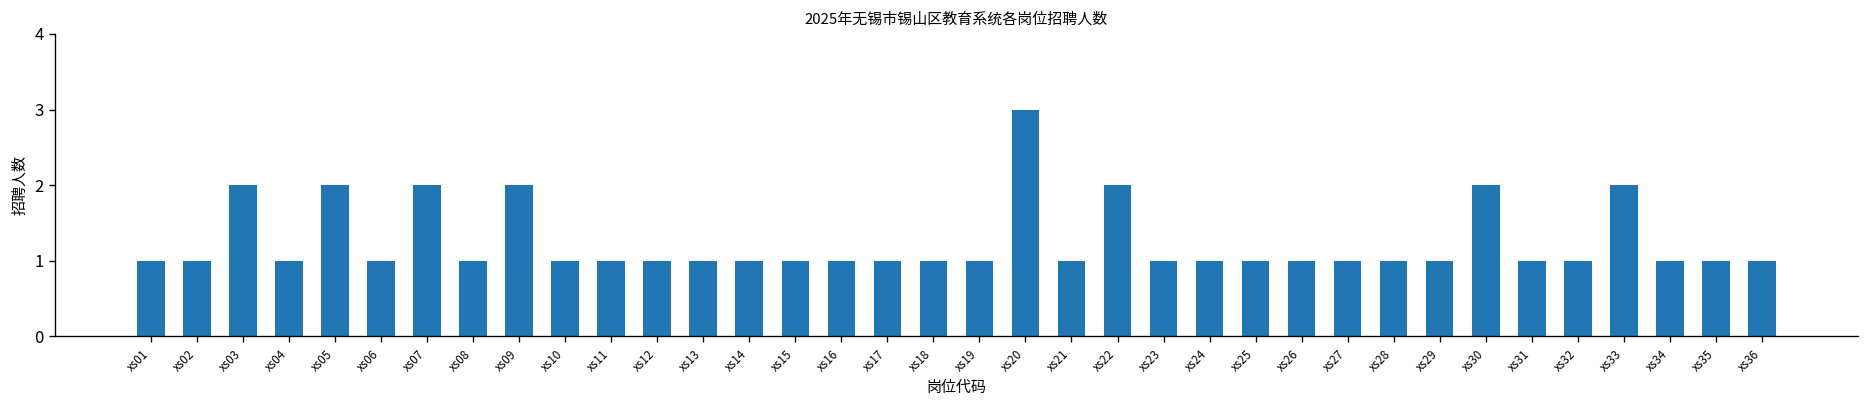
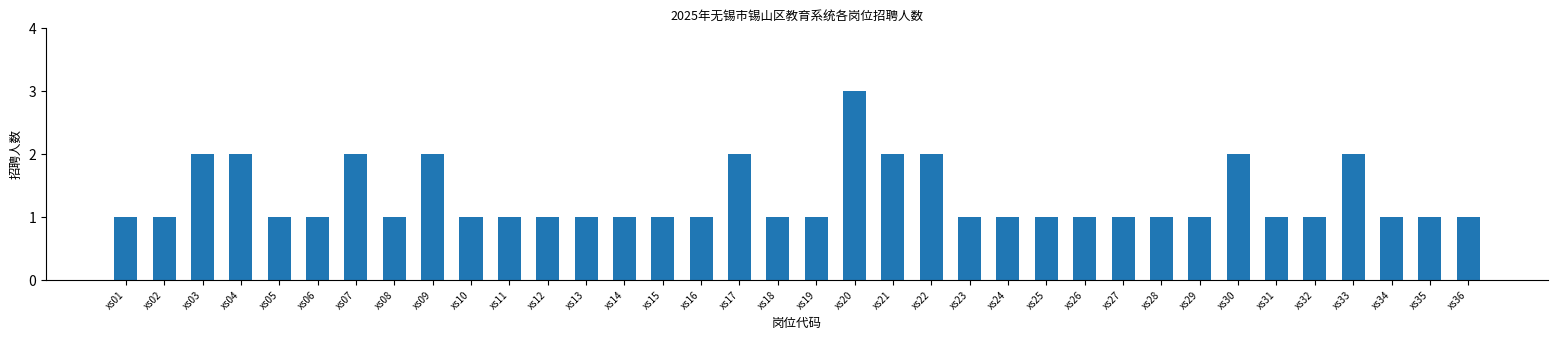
xs04: 1 -> 2
xs05: 2 -> 1
xs17: 1 -> 2
xs21: 1 -> 2
